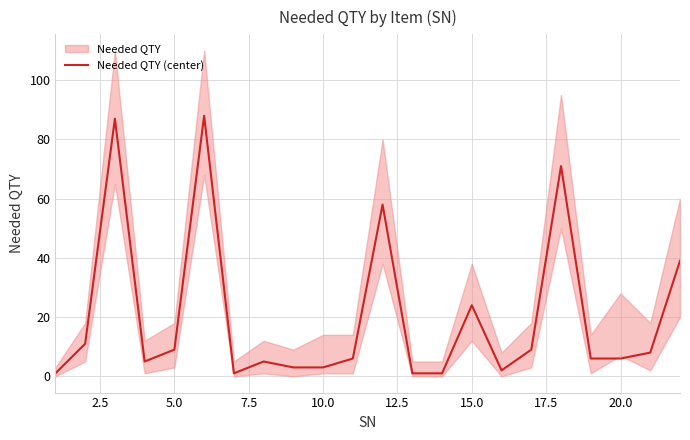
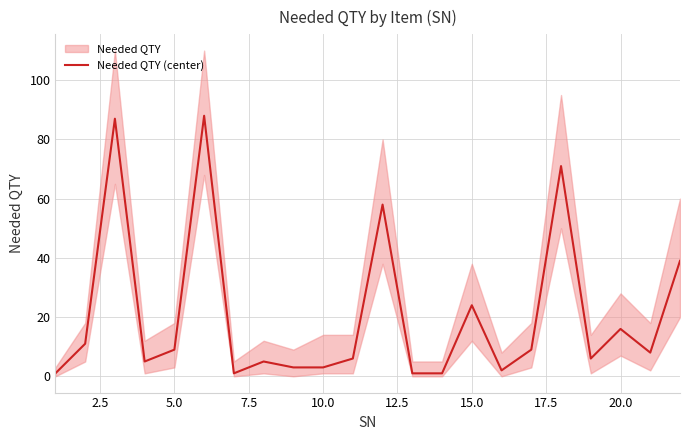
Needed QTY (center), 20.0: 6 -> 16
